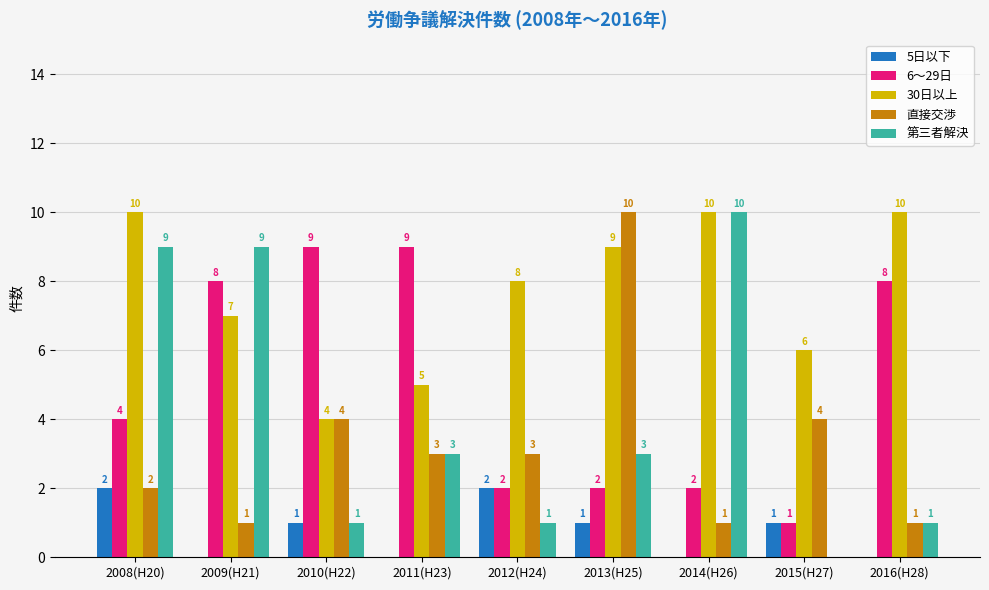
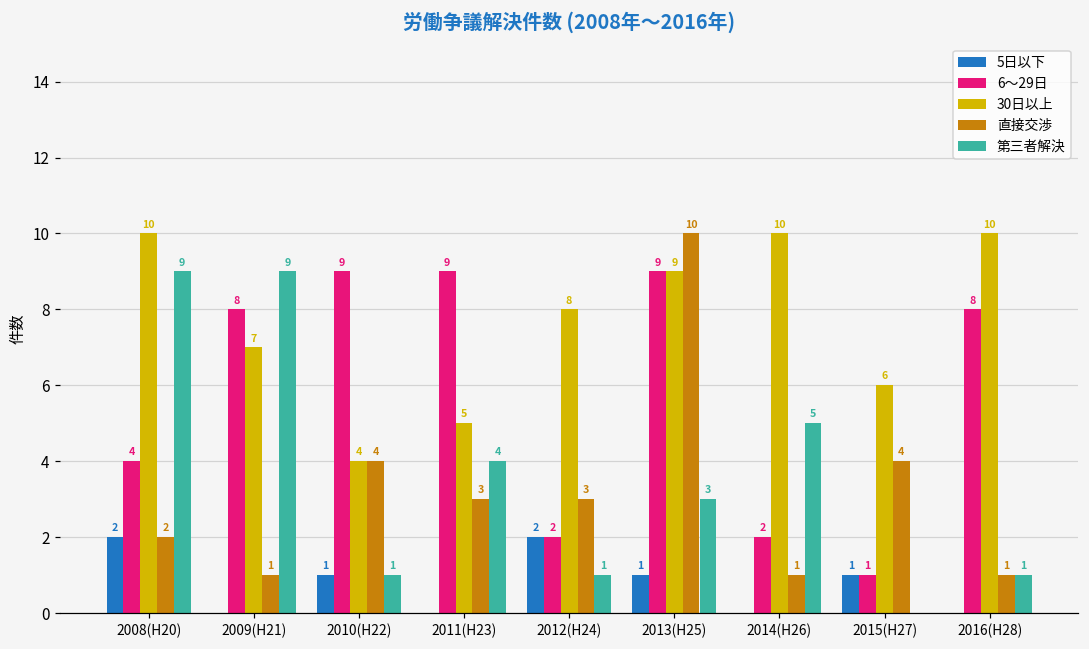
第三者解決, 2011(H23): 3 -> 4
6～29日, 2013(H25): 2 -> 9
第三者解決, 2014(H26): 10 -> 5
